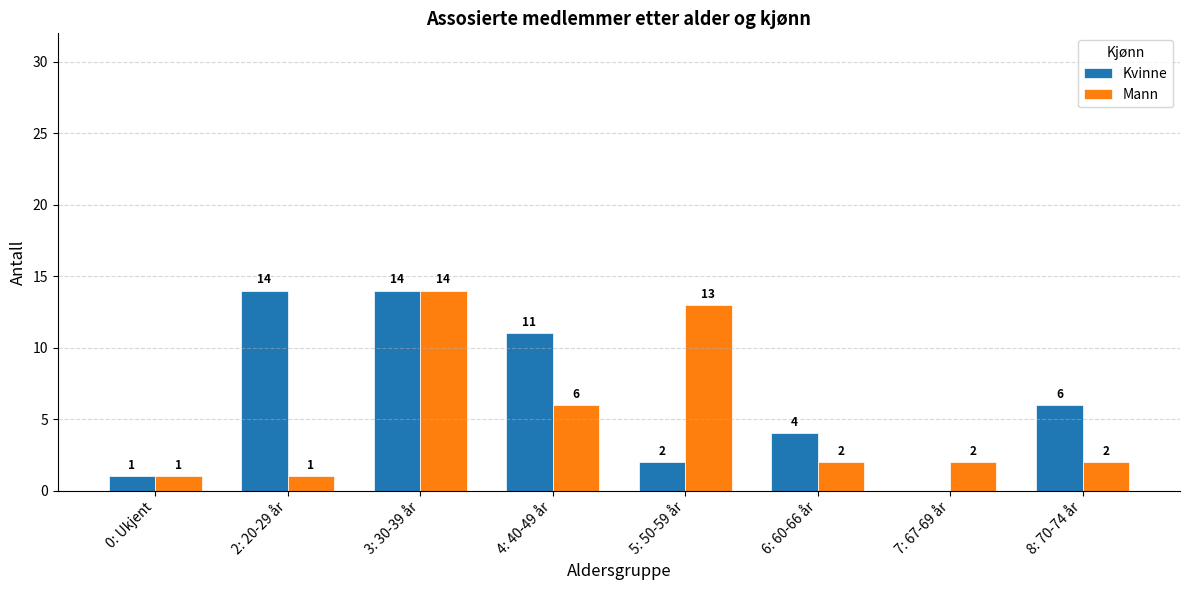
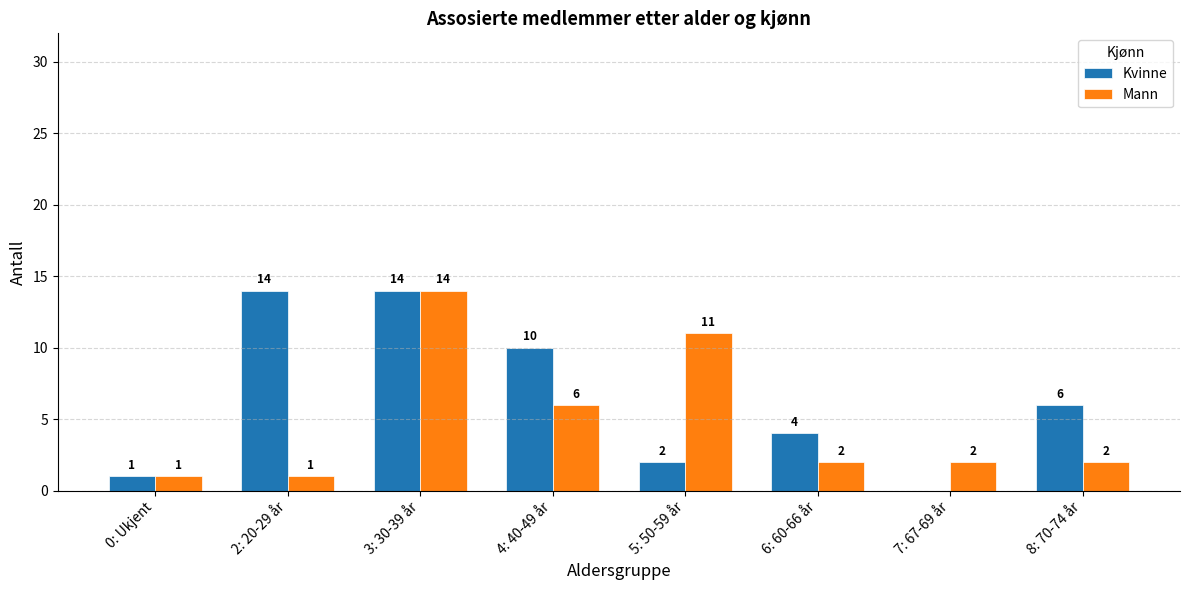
Kvinne, 4: 40-49 år: 11 -> 10
Mann, 5: 50-59 år: 13 -> 11
